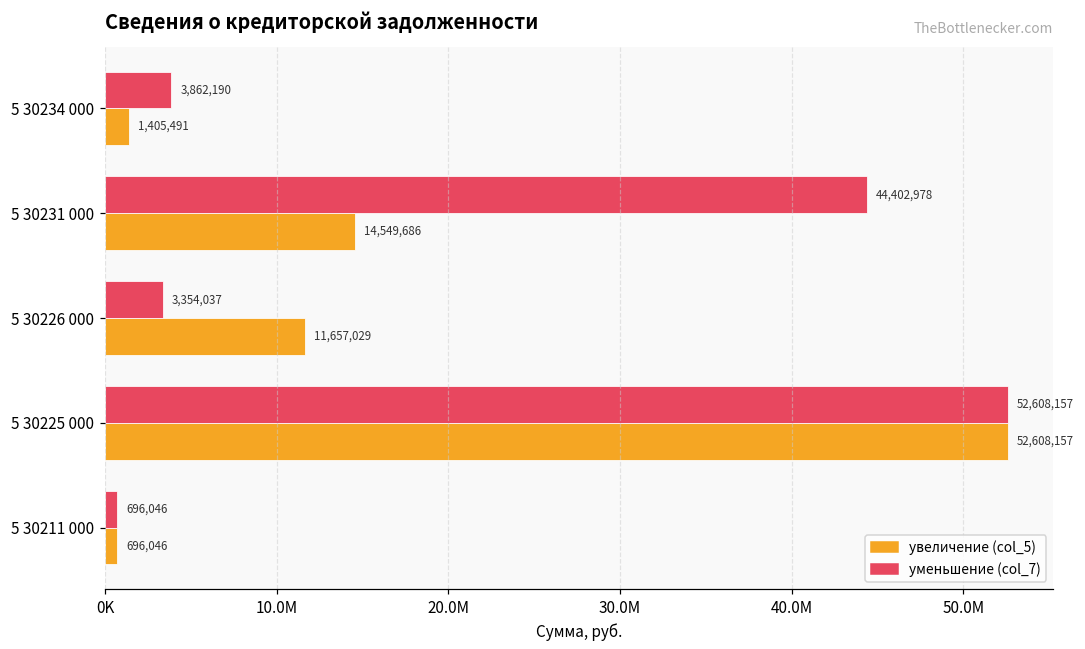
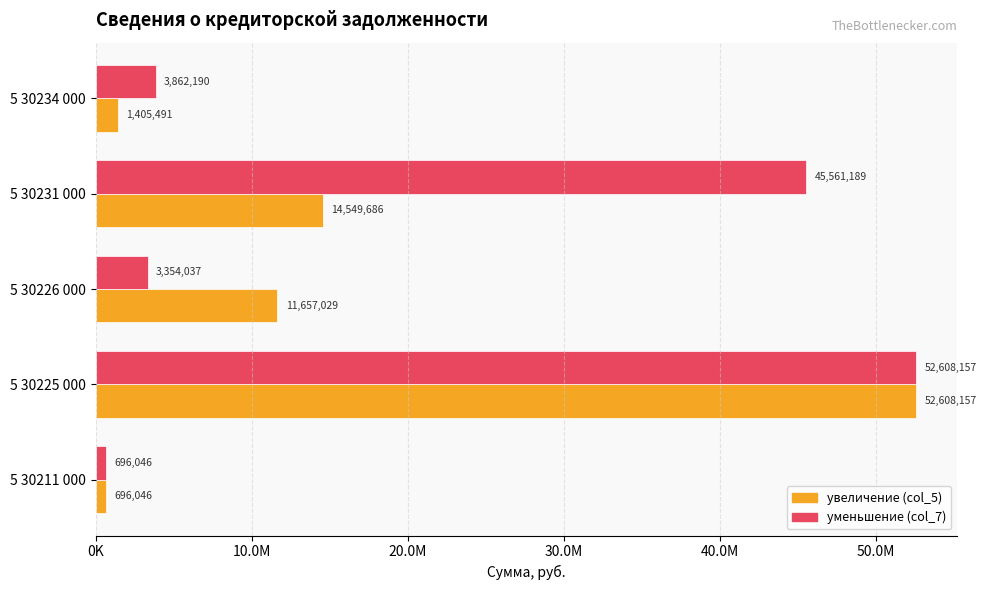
уменьшение (col_7), 5 30231 000: 44,402,978 -> 45,561,189
